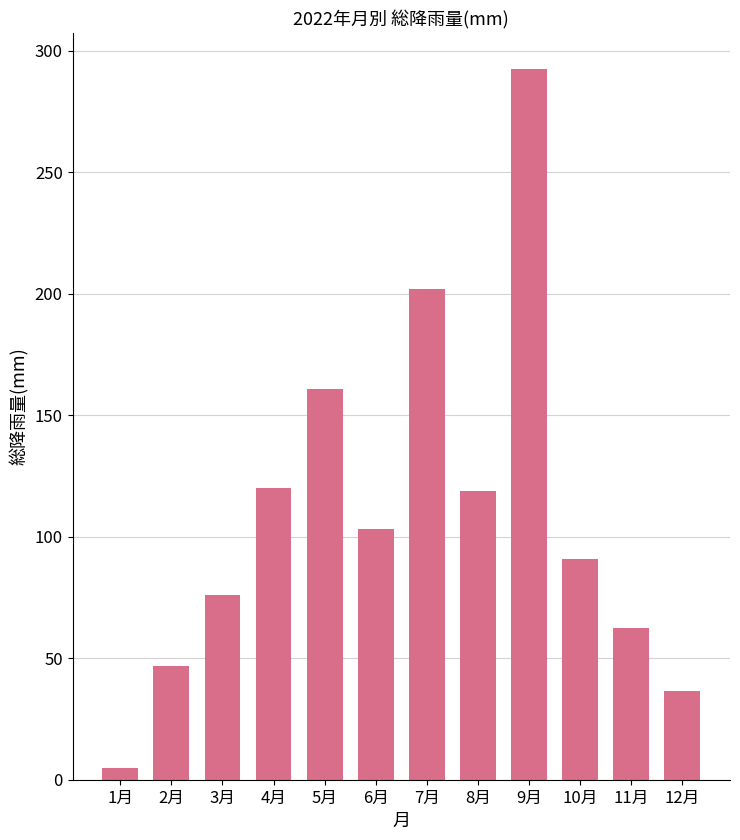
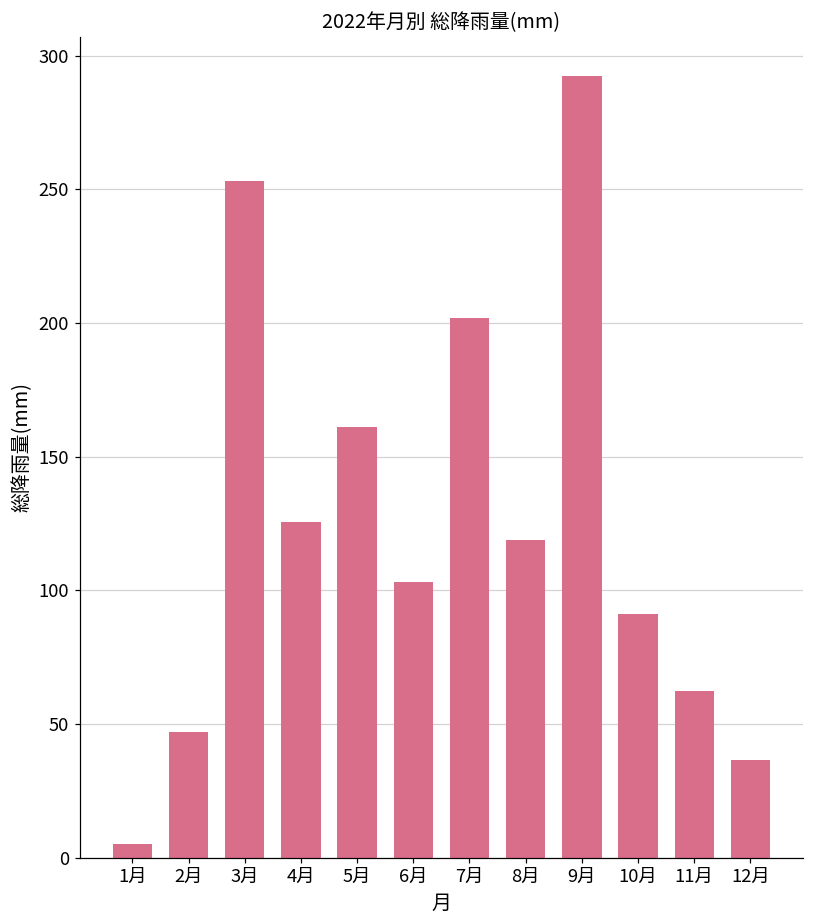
3月: 76 -> 253
4月: 120 -> 126
